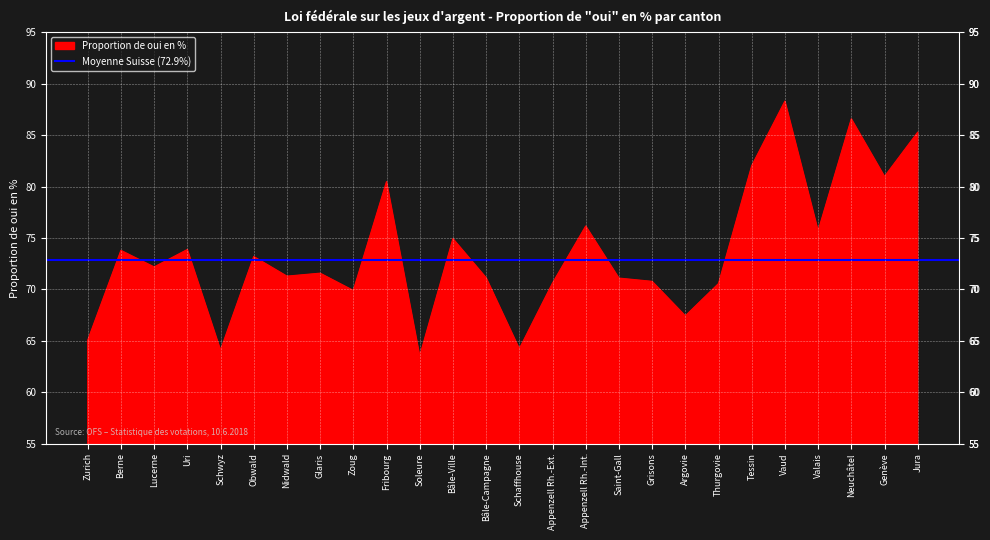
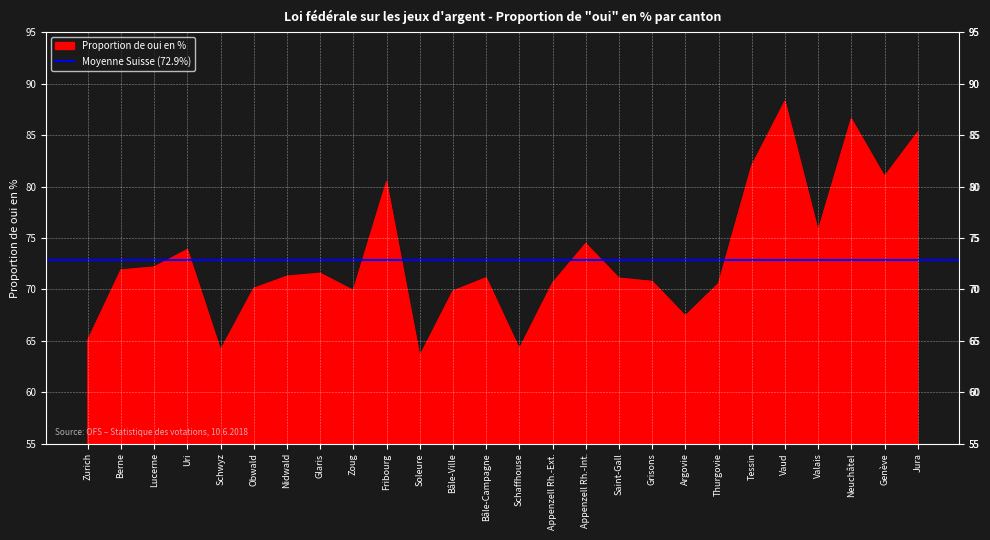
Berne: 73.8 -> 71.9
Obwald: 73.2 -> 70.1
Bâle-Ville: 74.9 -> 69.8
Appenzell Rh.-Int.: 76.2 -> 74.5
